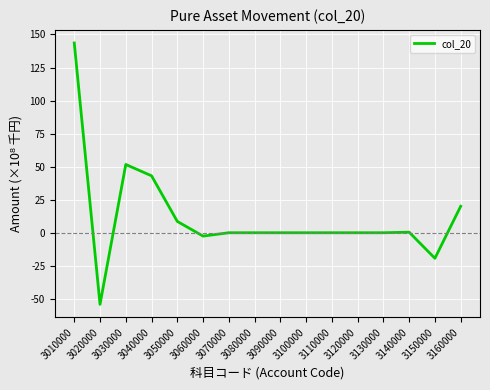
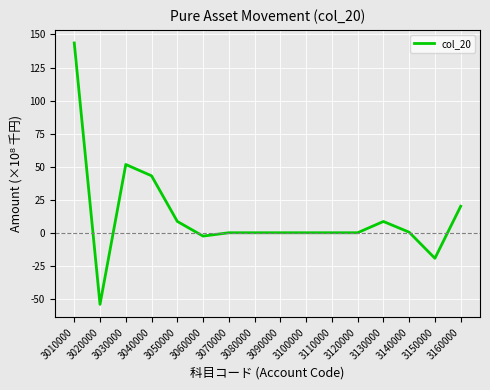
3130000: 0 -> 9
